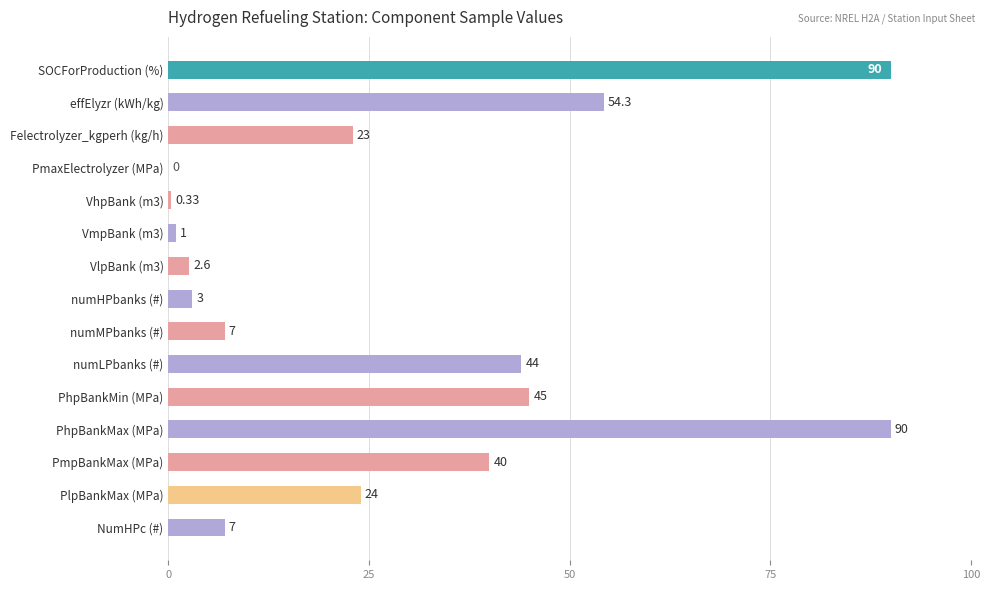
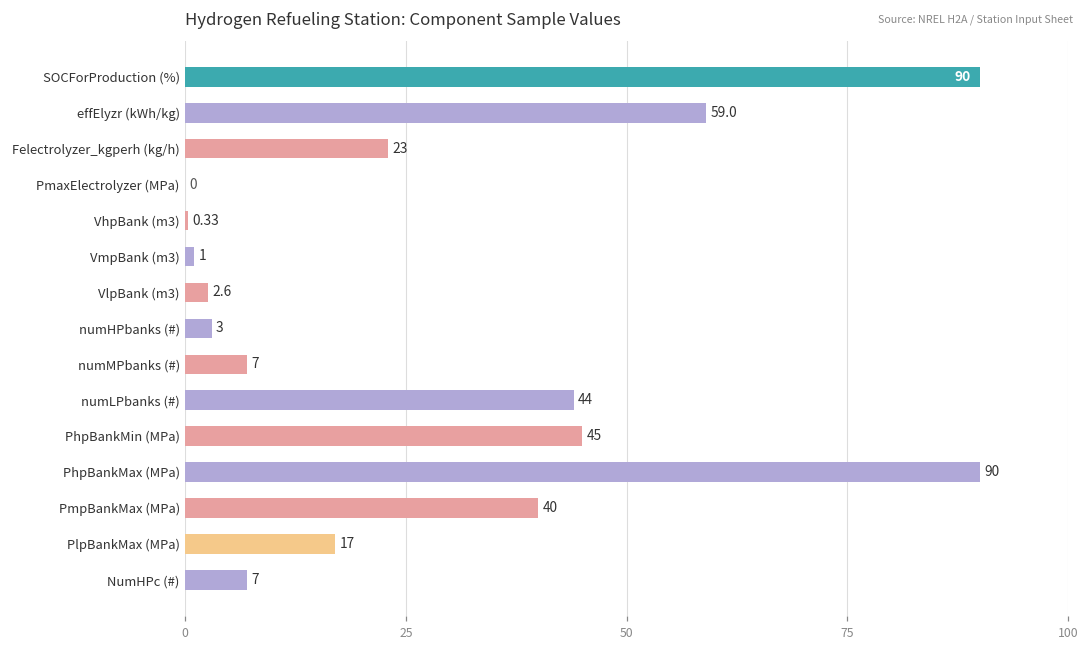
effElyzr (kWh/kg): 54.3 -> 59.0
PlpBankMax (MPa): 24 -> 17
